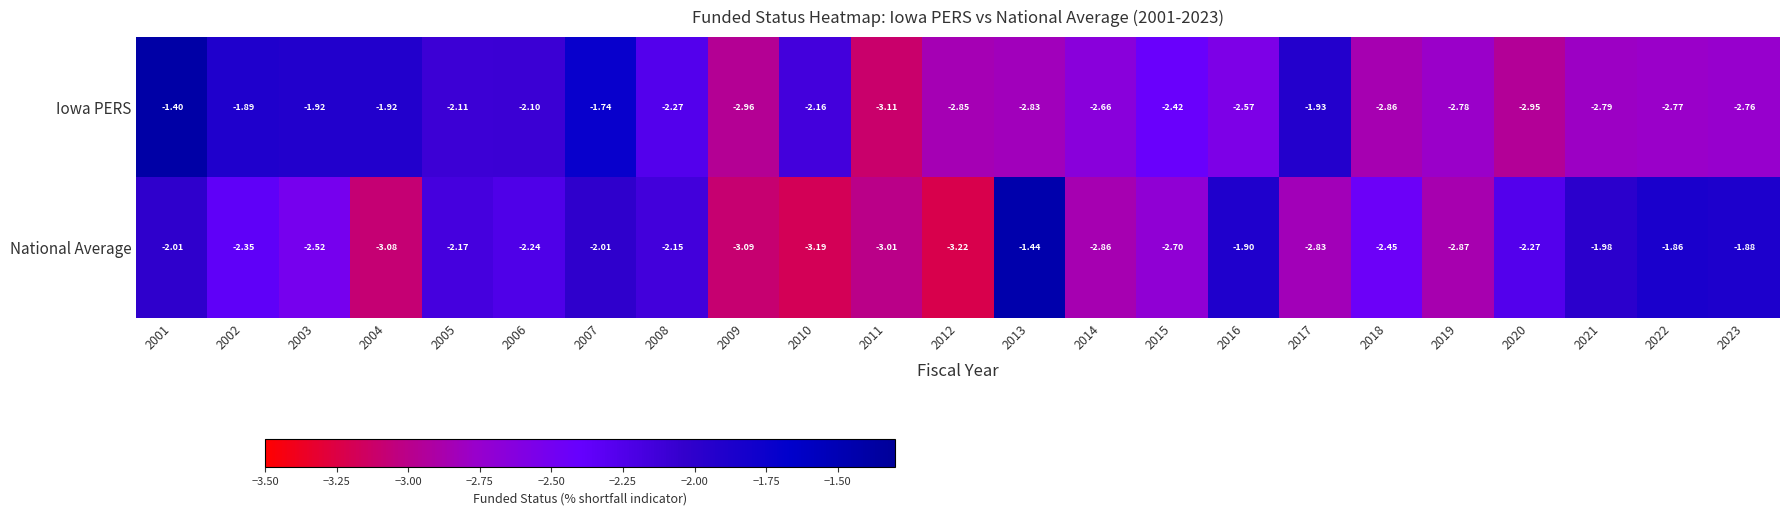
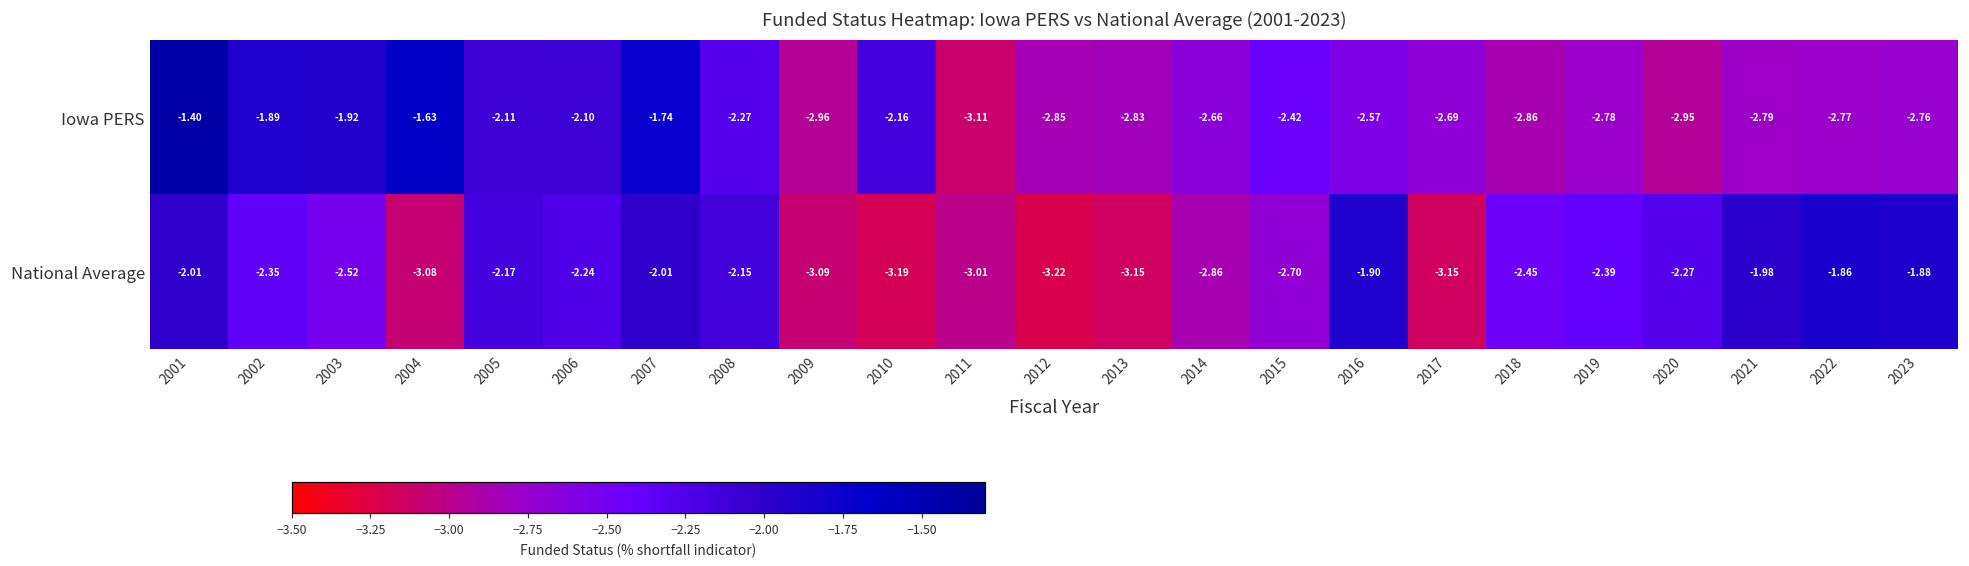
Iowa PERS, 2004: -1.92 -> -1.63
Iowa PERS, 2017: -1.93 -> -2.69
National Average, 2013: -1.44 -> -3.15
National Average, 2017: -2.83 -> -3.15
National Average, 2019: -2.87 -> -2.39
